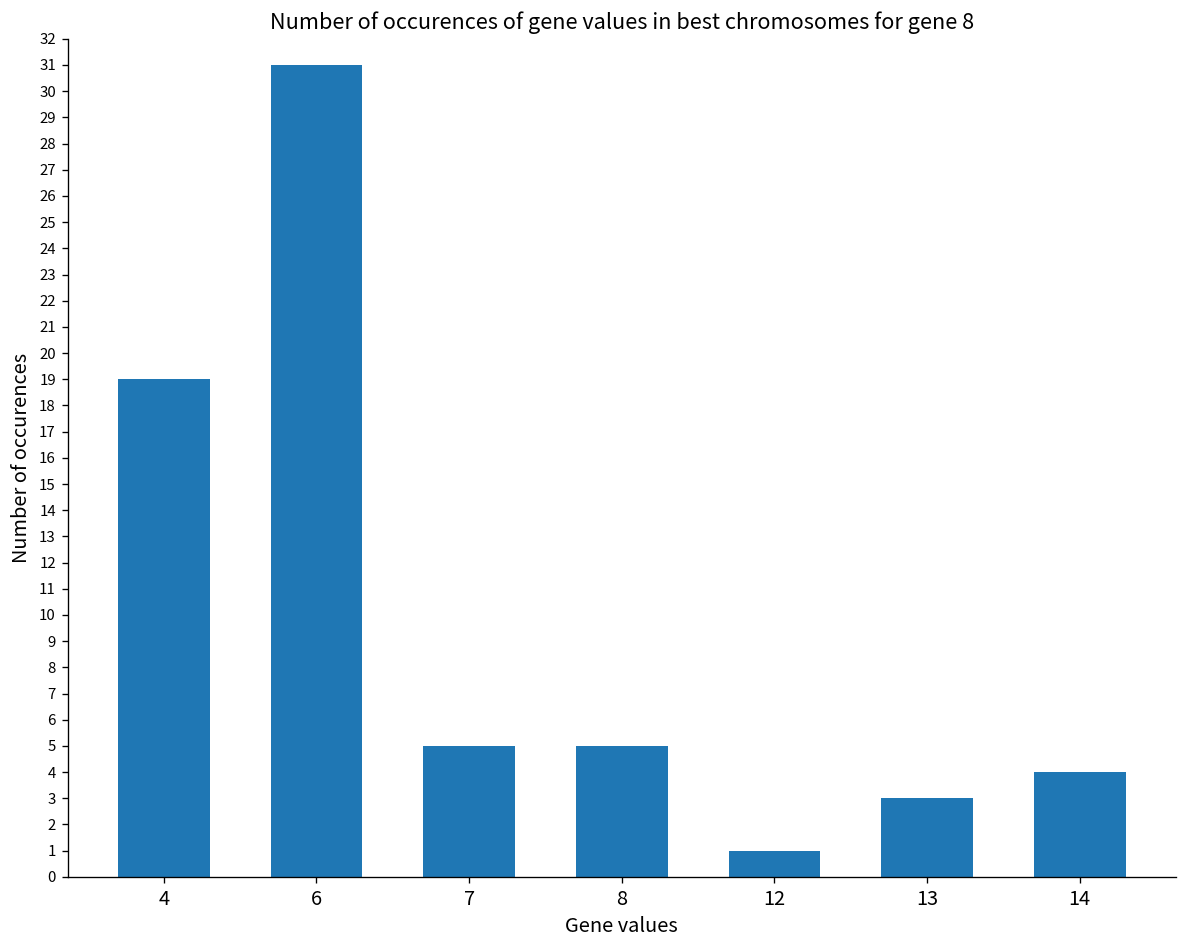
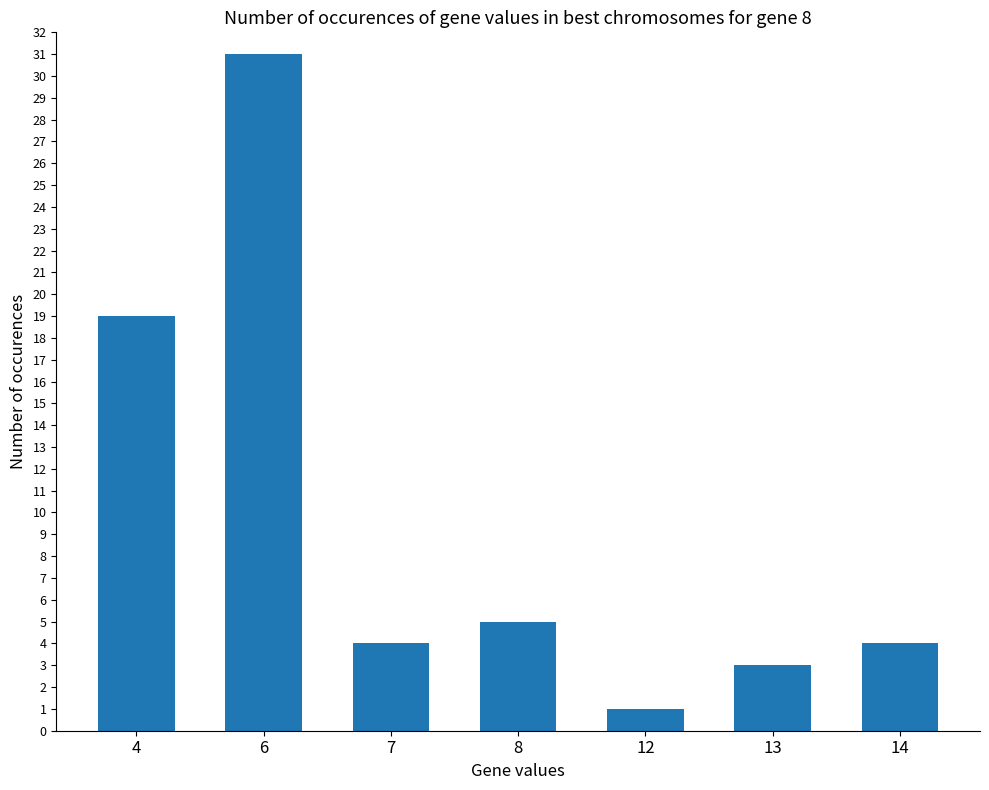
7: 5 -> 4
